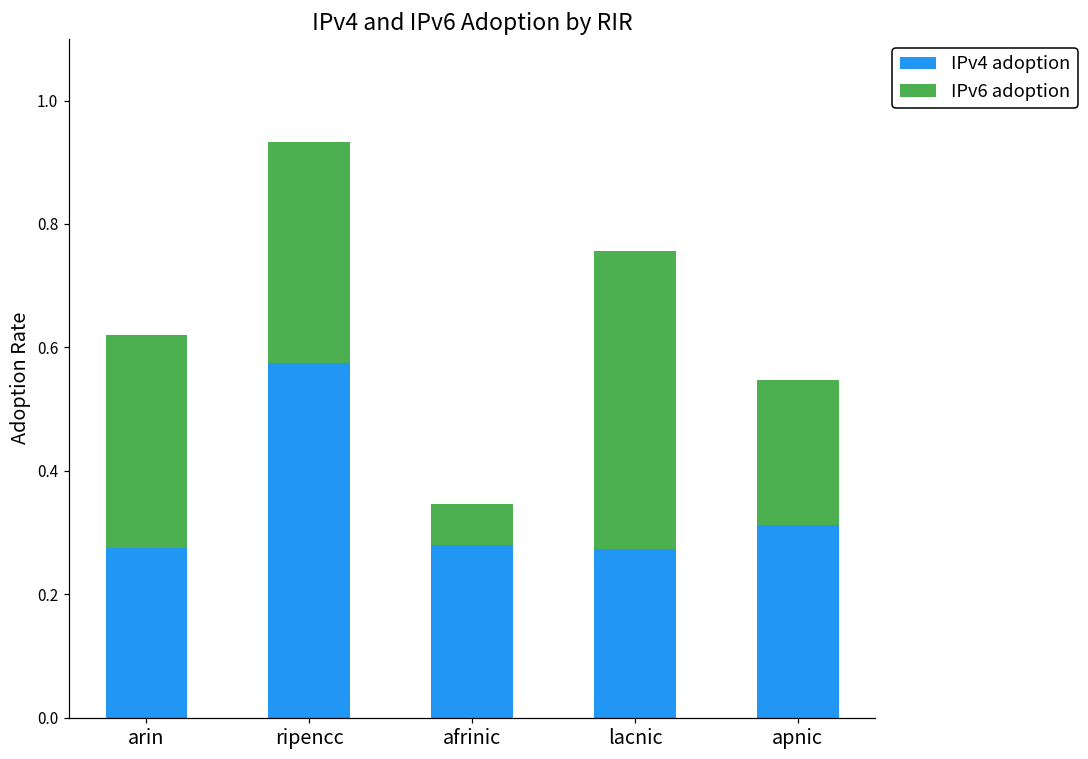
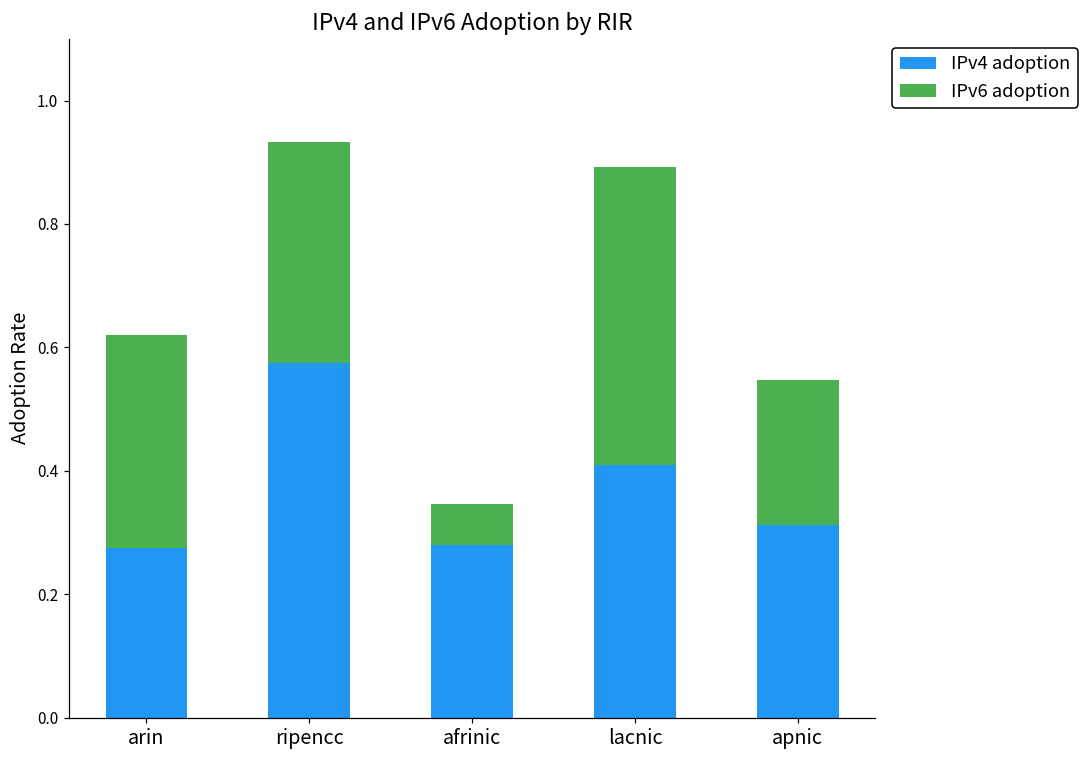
IPv4 adoption, lacnic: 0.27 -> 0.41
